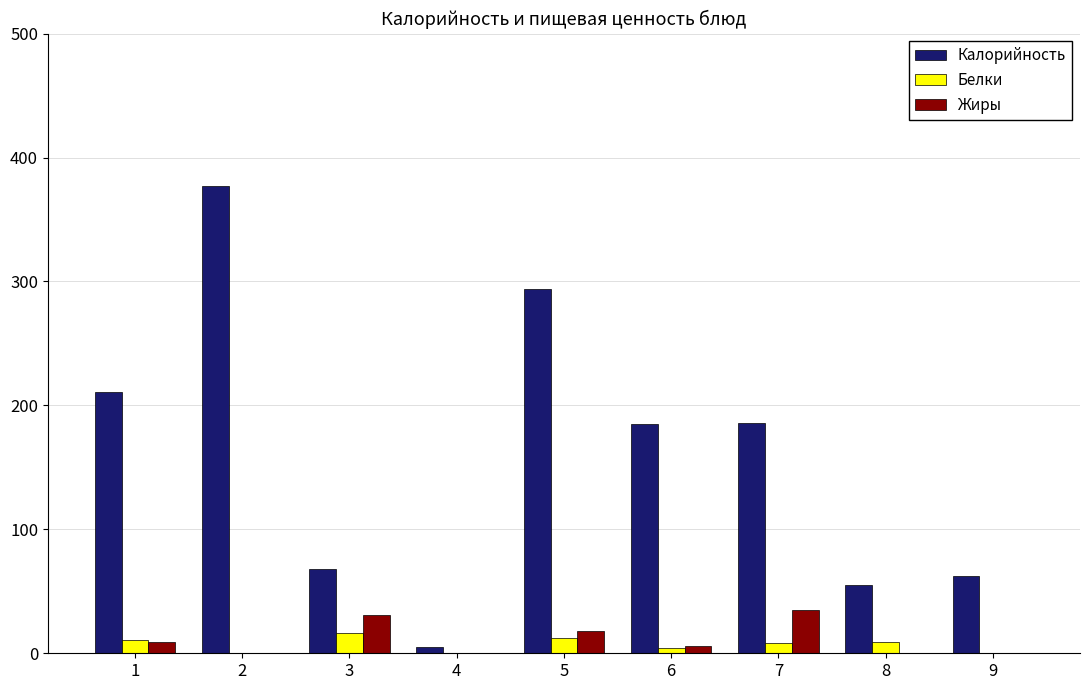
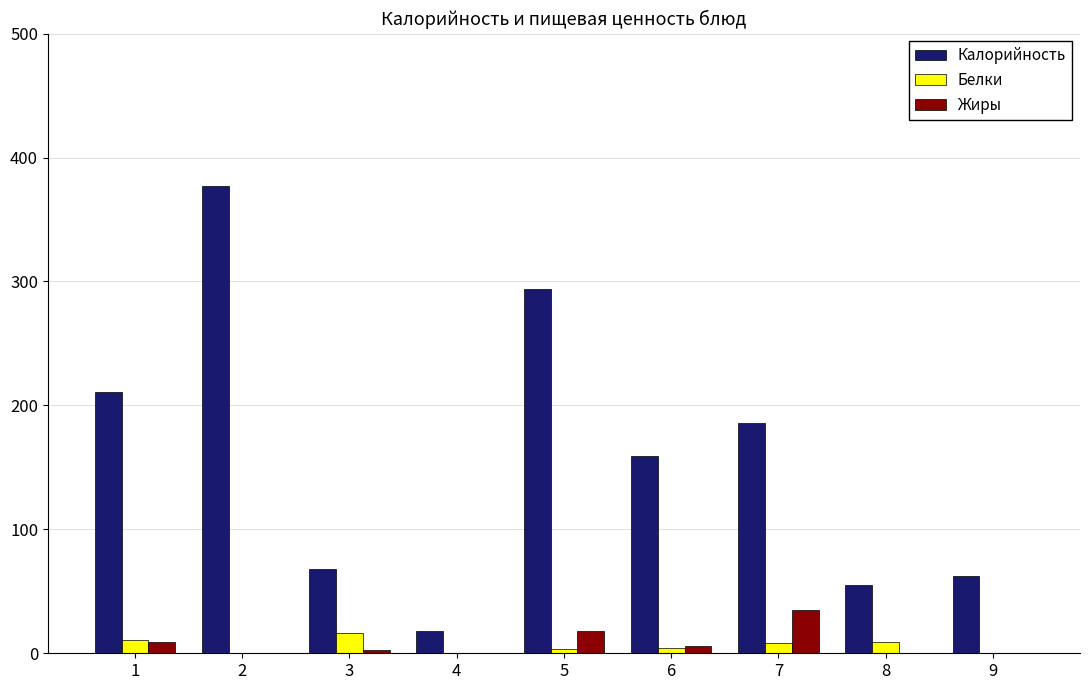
Жиры, 3: 31 -> 3
Калорийность, 4: 5 -> 18
Белки, 5: 13 -> 4
Калорийность, 6: 185 -> 159
